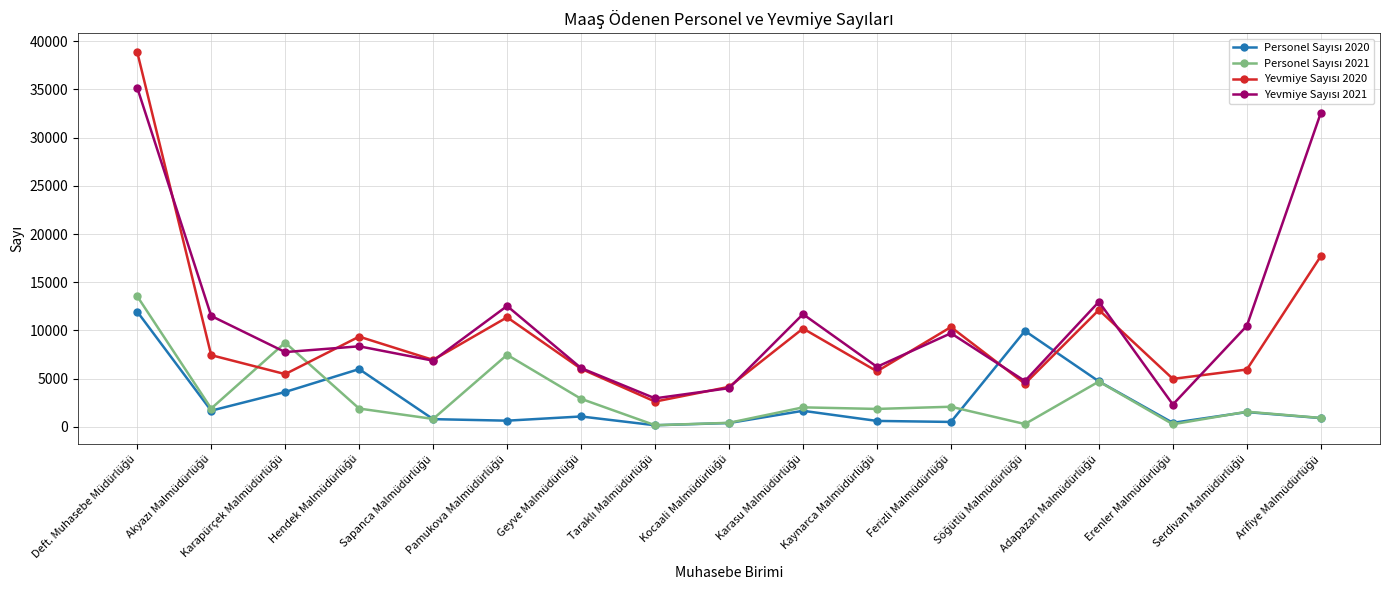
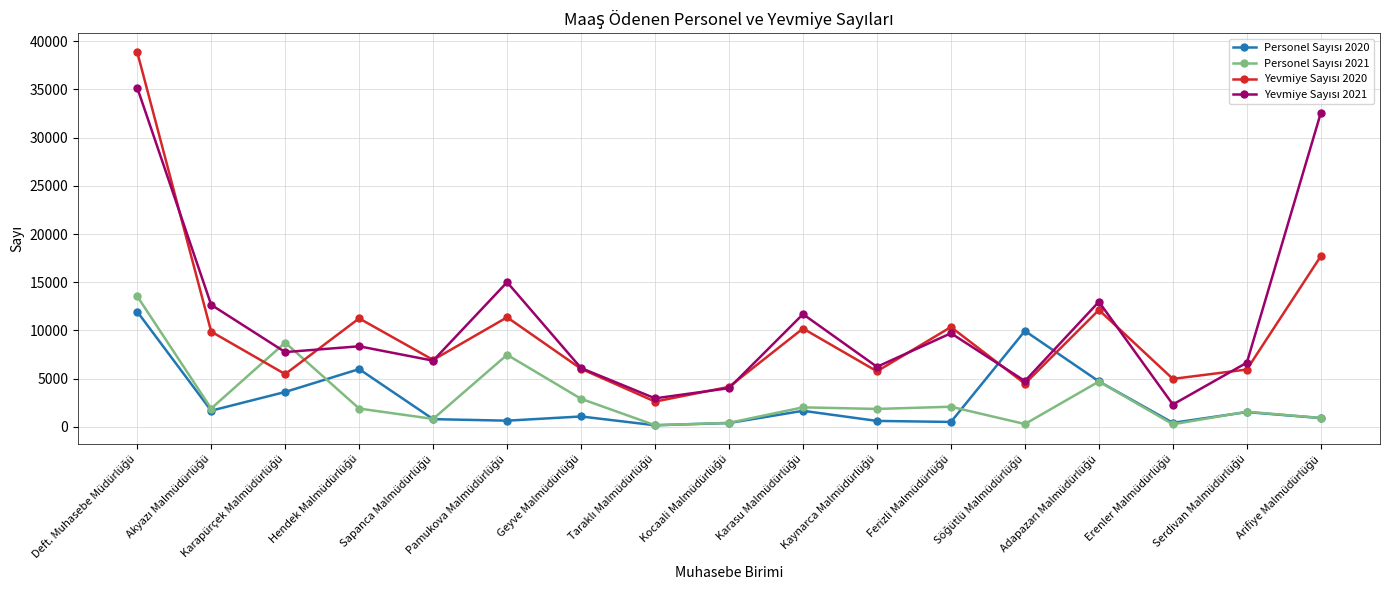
Yevmiye Sayısı 2020, Akyazı Malmüdürlüğü: 7000 -> 10000
Yevmiye Sayısı 2021, Akyazı Malmüdürlüğü: 12000 -> 13000
Yevmiye Sayısı 2020, Hendek Malmüdürlüğü: 9000 -> 11000
Yevmiye Sayısı 2021, Pamukova Malmüdürlüğü: 13000 -> 15000
Yevmiye Sayısı 2021, Serdivan Malmüdürlüğü: 10000 -> 7000
